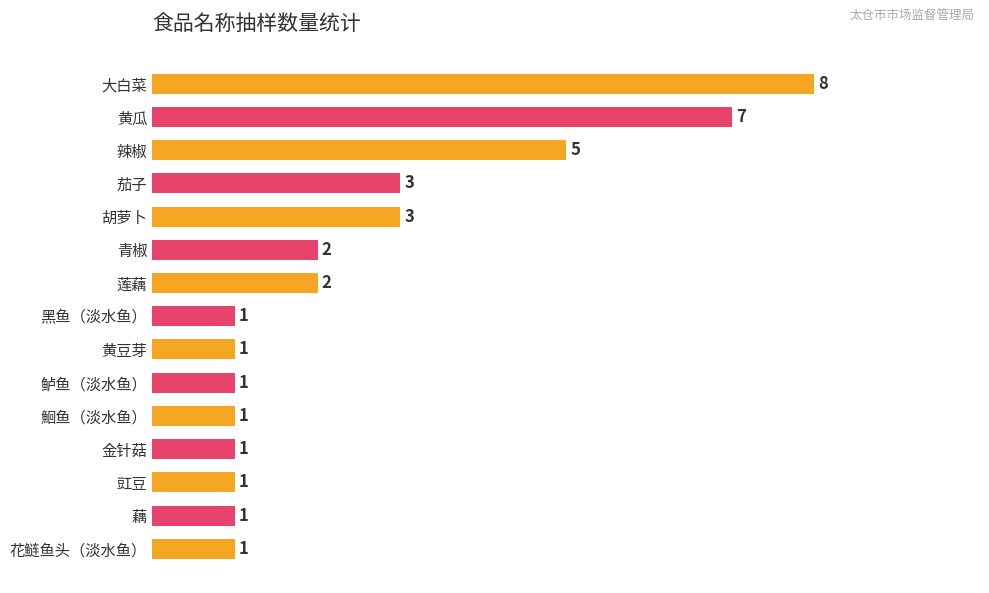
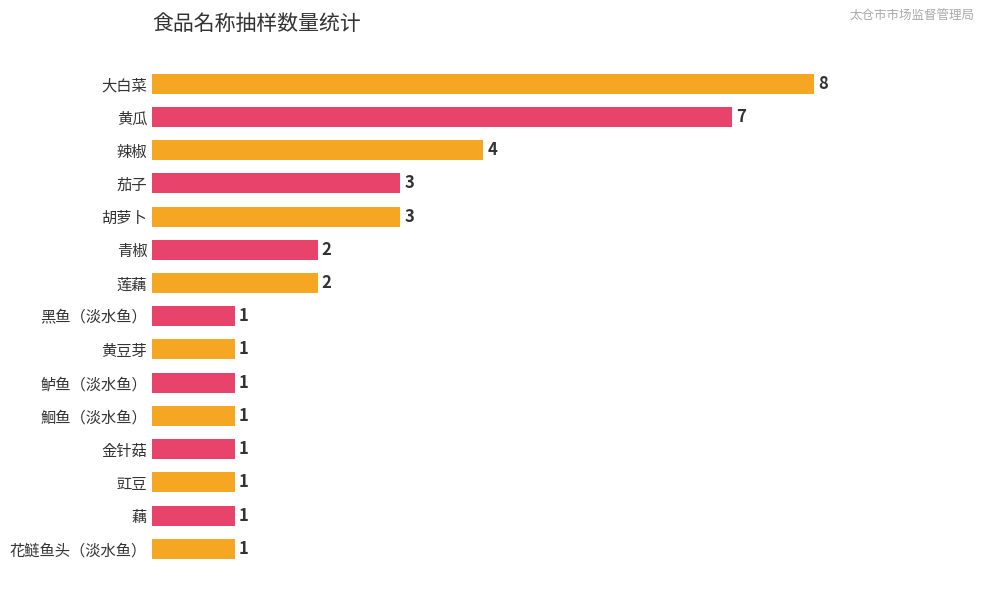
辣椒: 5 -> 4
